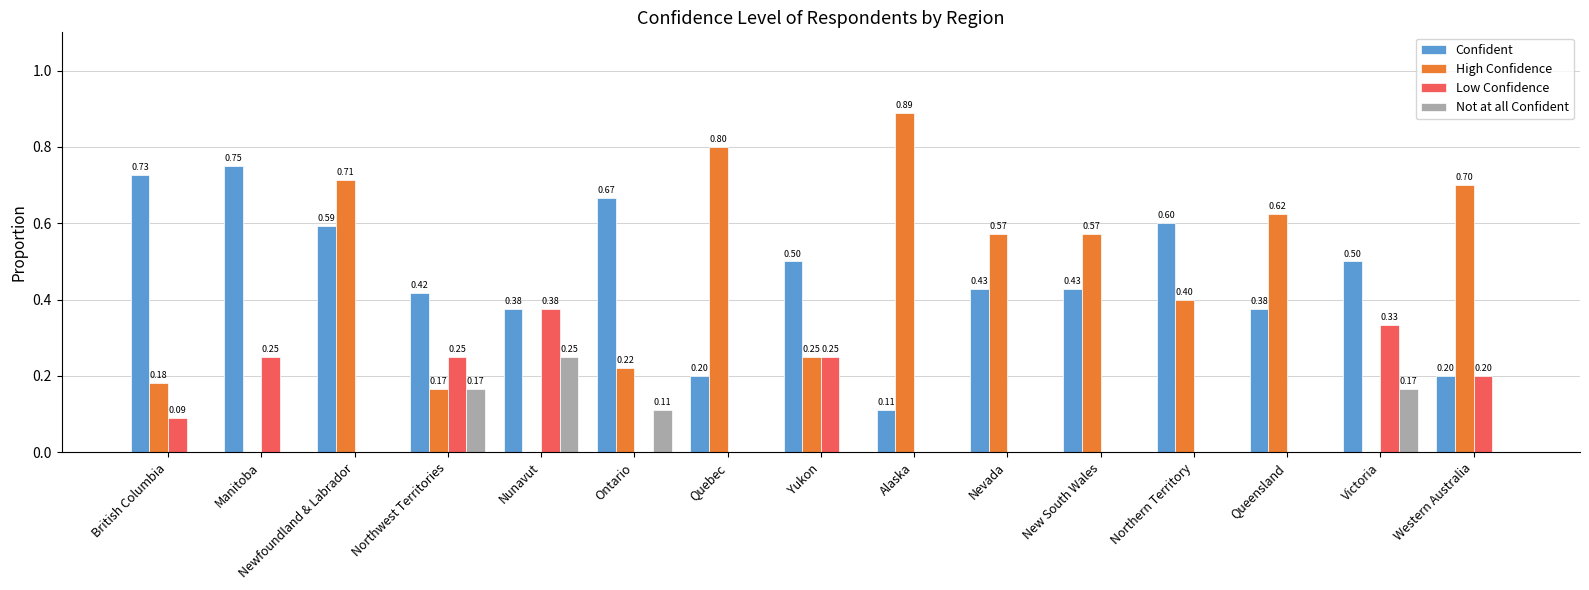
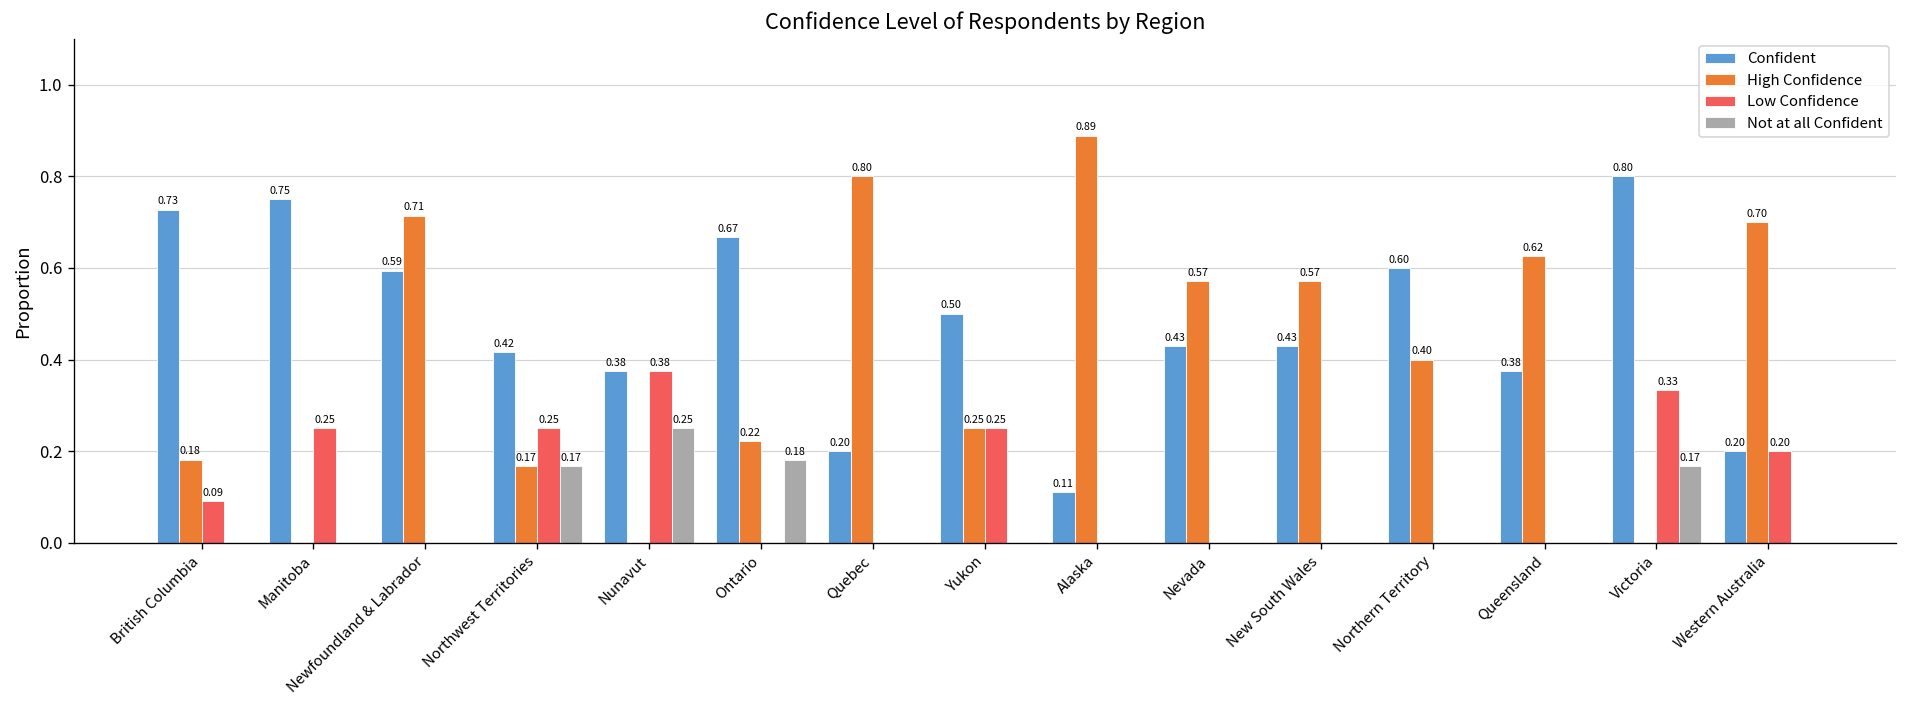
Not at all Confident, Ontario: 0.11 -> 0.18
Confident, Victoria: 0.50 -> 0.80
